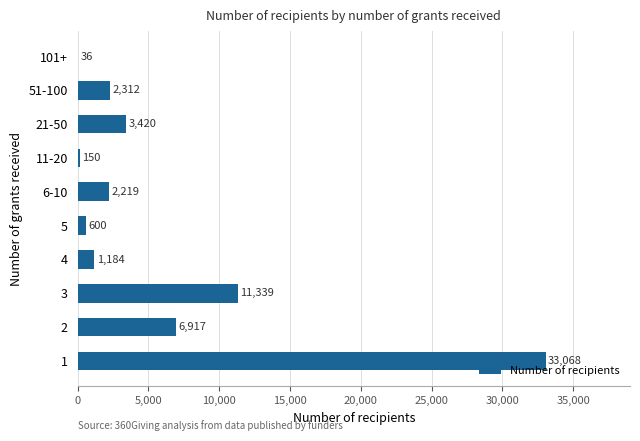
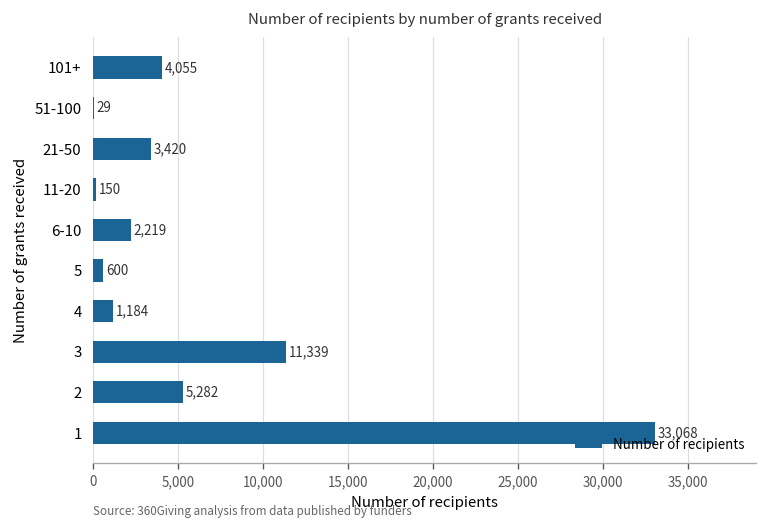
101+: 36 -> 4,055
51-100: 2,312 -> 29
2: 6,917 -> 5,282
